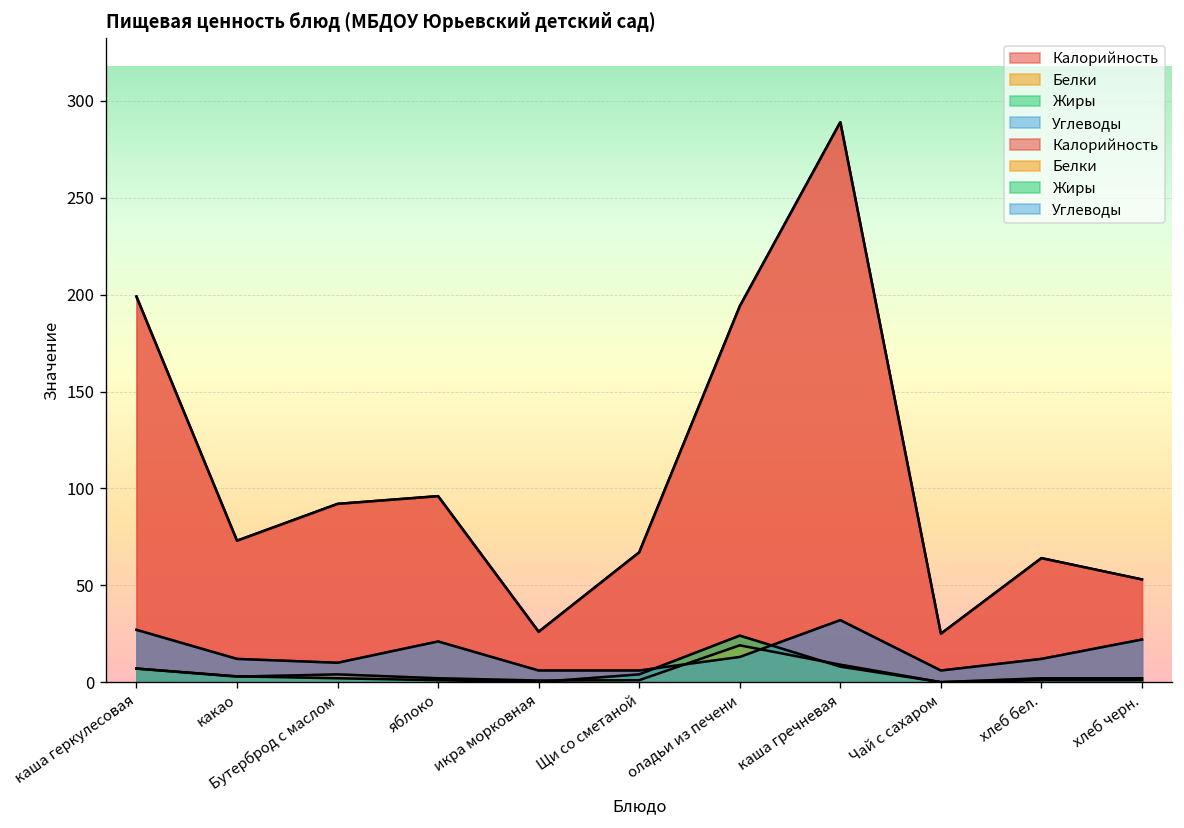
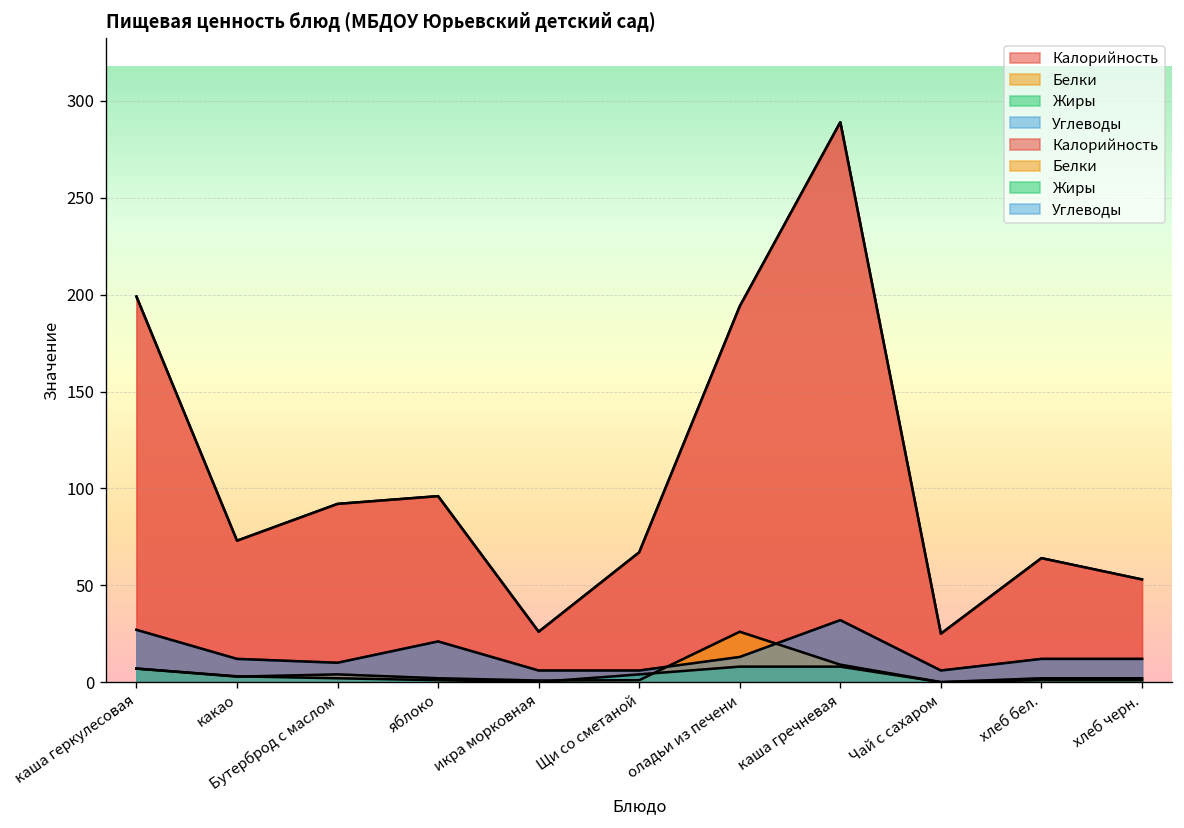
Белки, оладьи из печени: 19 -> 26
Жиры, оладьи из печени: 24 -> 8
Углеводы, хлеб черн.: 22 -> 12
